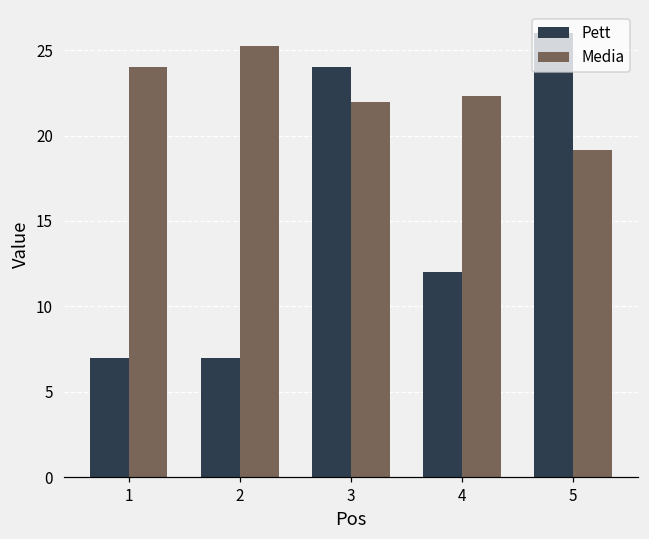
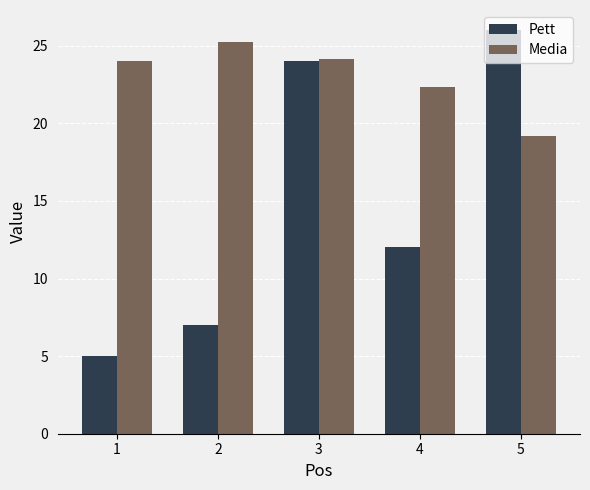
Pett, 1: 7 -> 5
Media, 3: 22.0 -> 24.2
